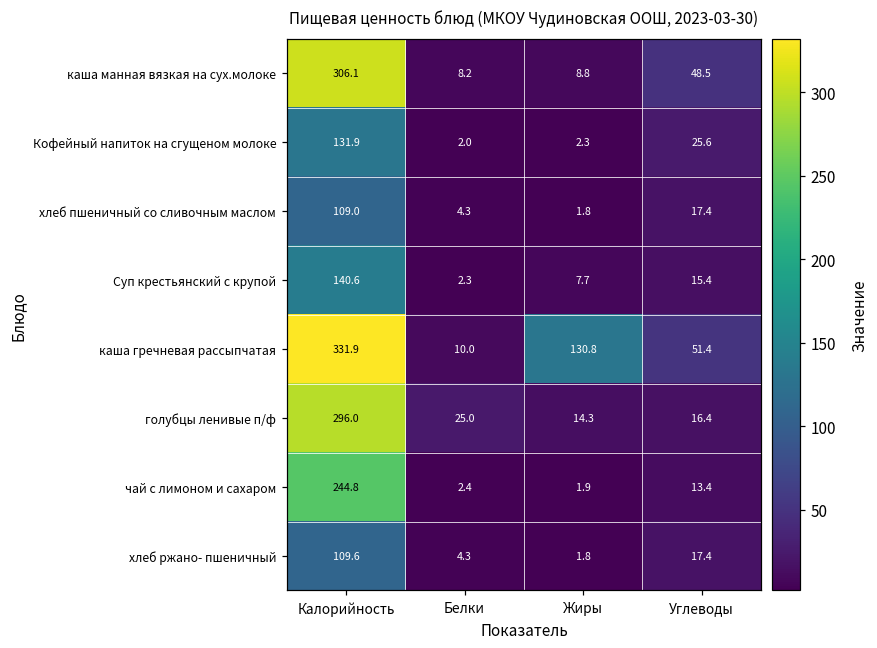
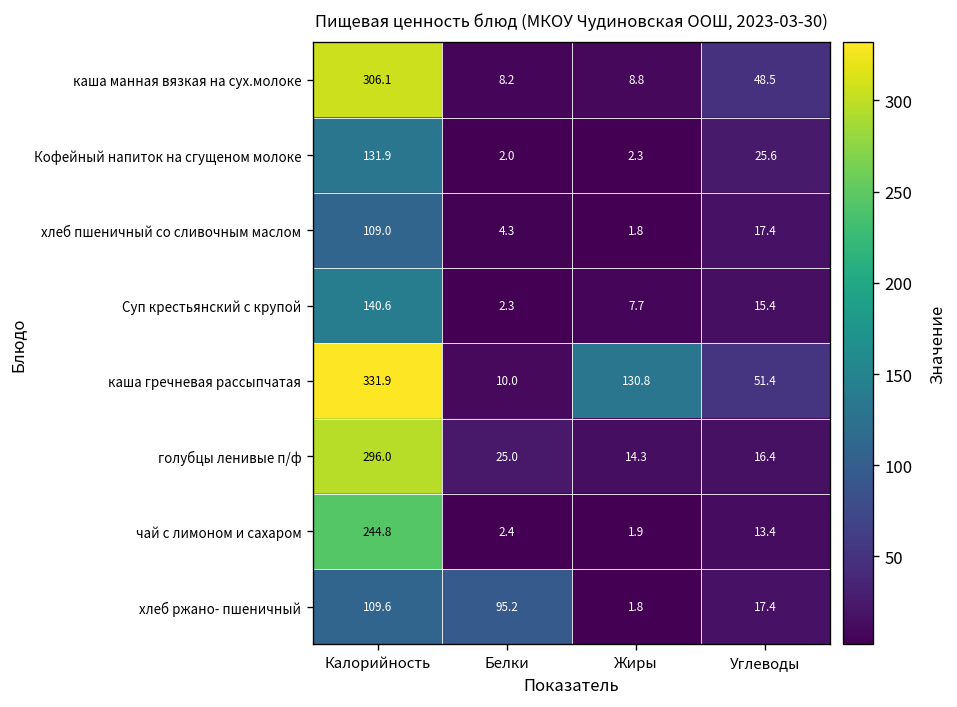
хлеб ржано- пшеничный, Белки: 4.3 -> 95.2
